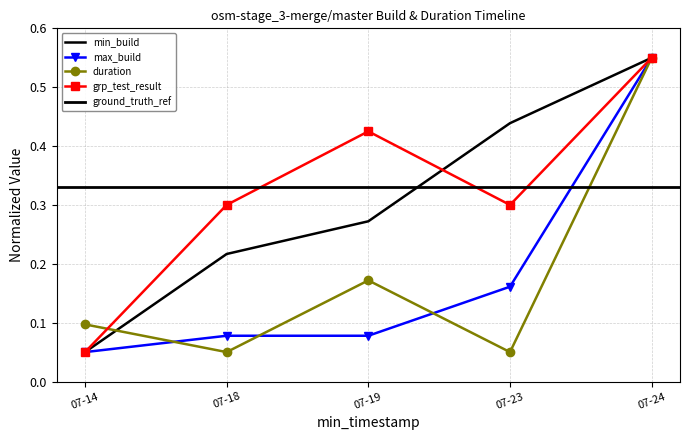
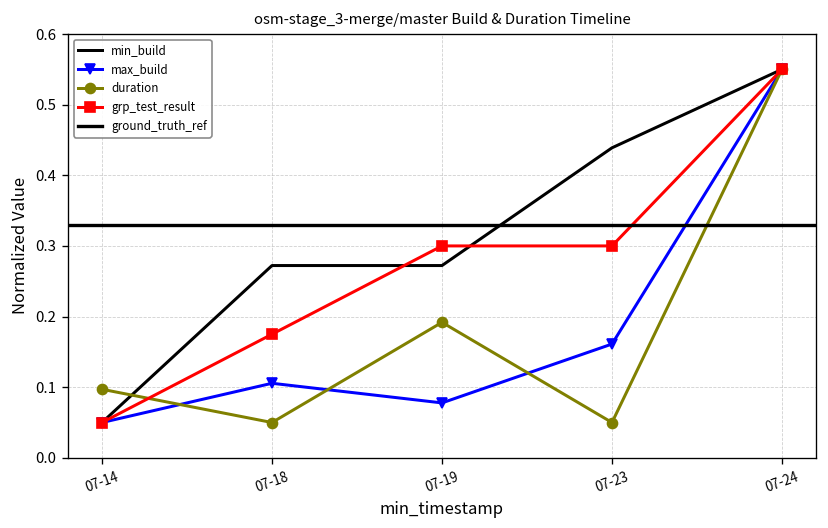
min_build, 07-18: 0.22 -> 0.27
max_build, 07-18: 0.08 -> 0.11
grp_test_result, 07-18: 0.30 -> 0.18
duration, 07-19: 0.17 -> 0.19
grp_test_result, 07-19: 0.43 -> 0.30
